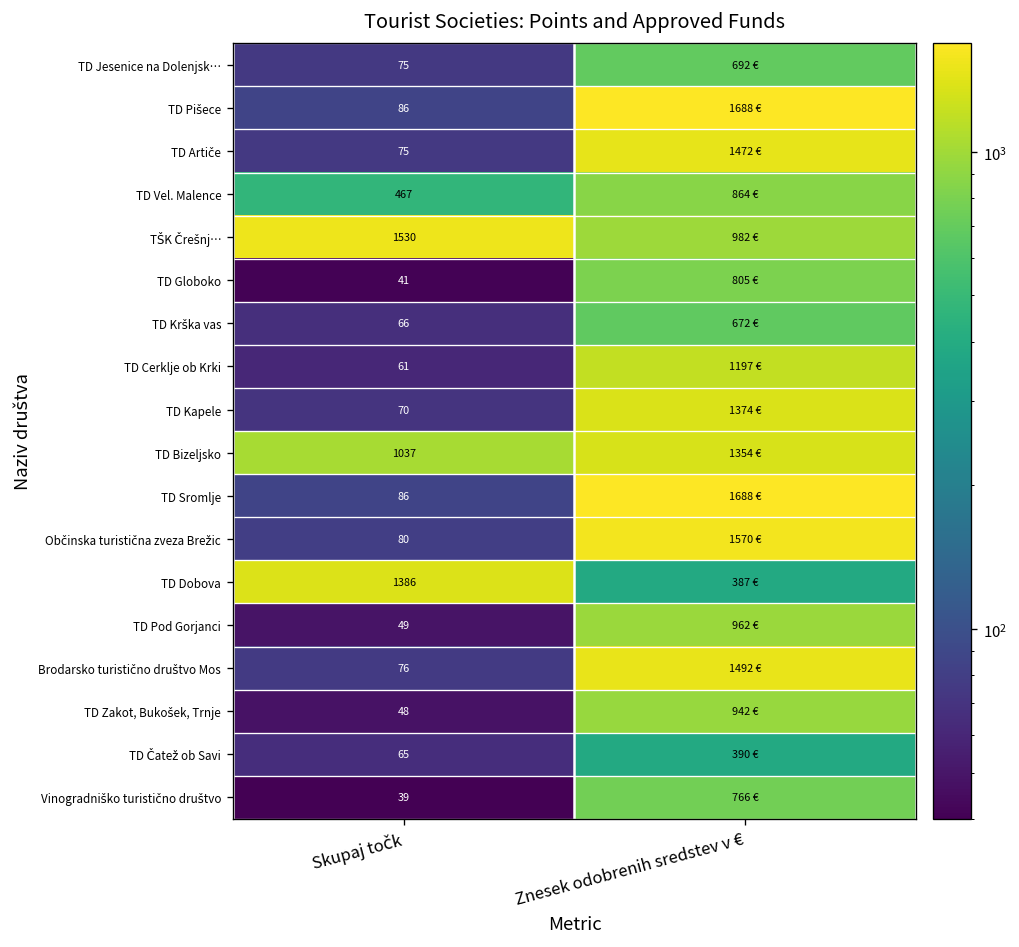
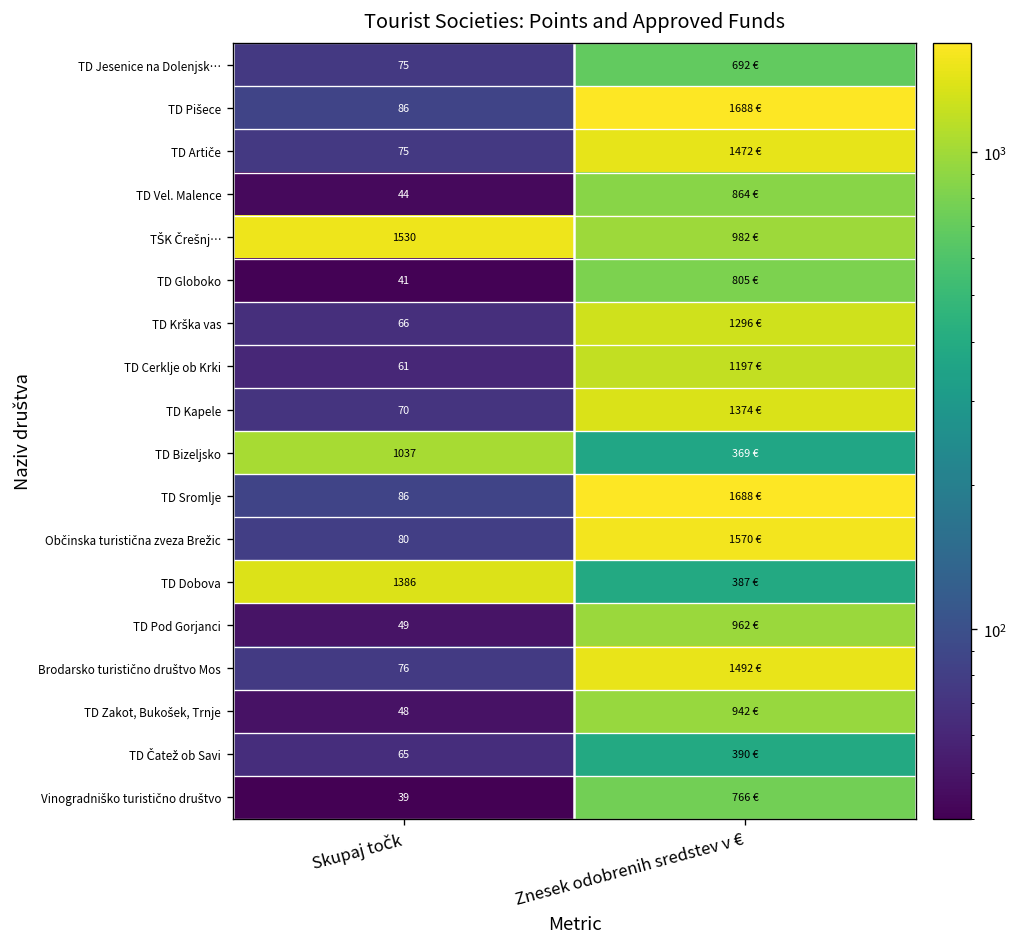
TD Vel. Malence, Skupaj točk: 467 -> 44
TD Krška vas, Znesek odobrenih sredstev v €: 672 -> 1296
TD Bizeljsko, Znesek odobrenih sredstev v €: 1354 -> 369
